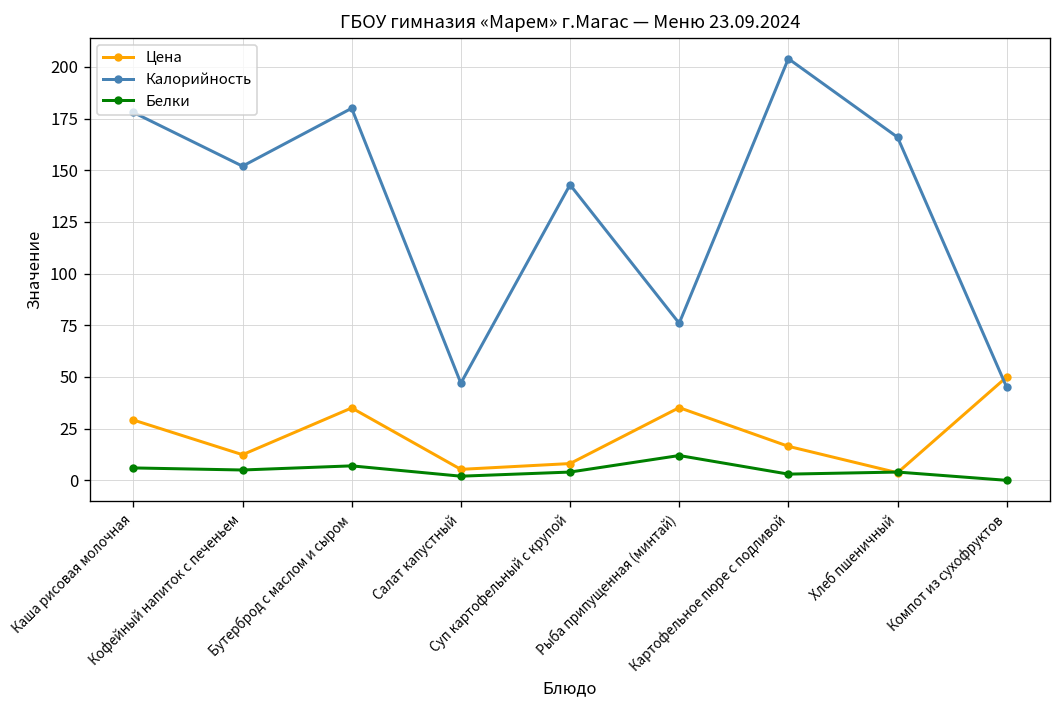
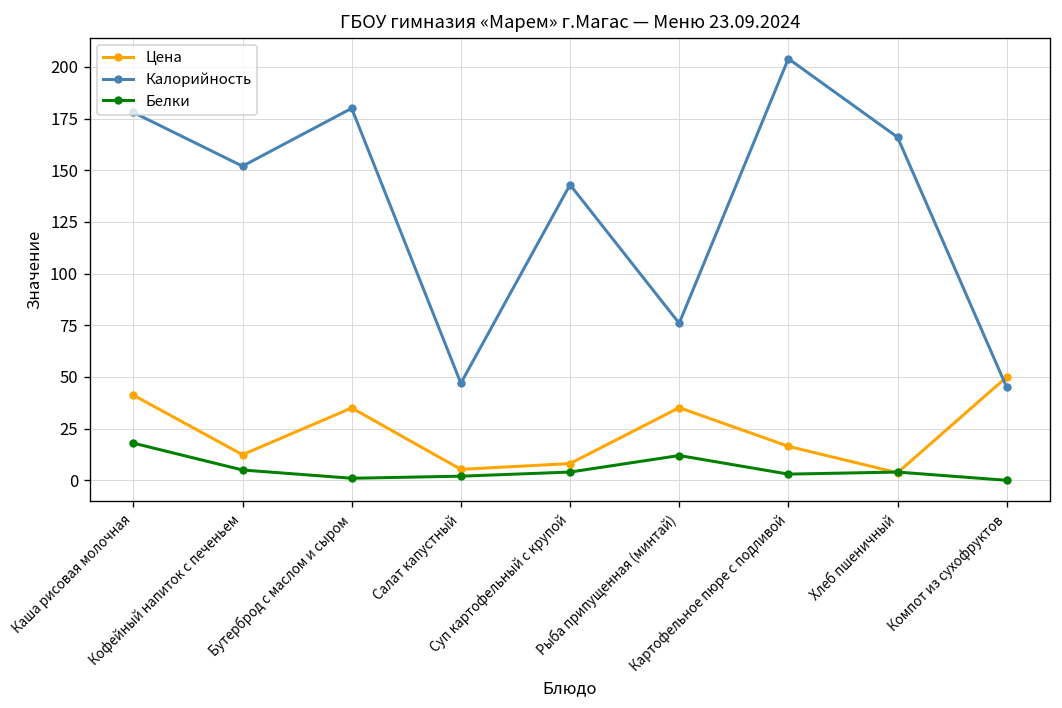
Цена, Каша рисовая молочная: 29 -> 41
Белки, Каша рисовая молочная: 6 -> 18
Белки, Бутерброд с маслом и сыром: 7 -> 1
